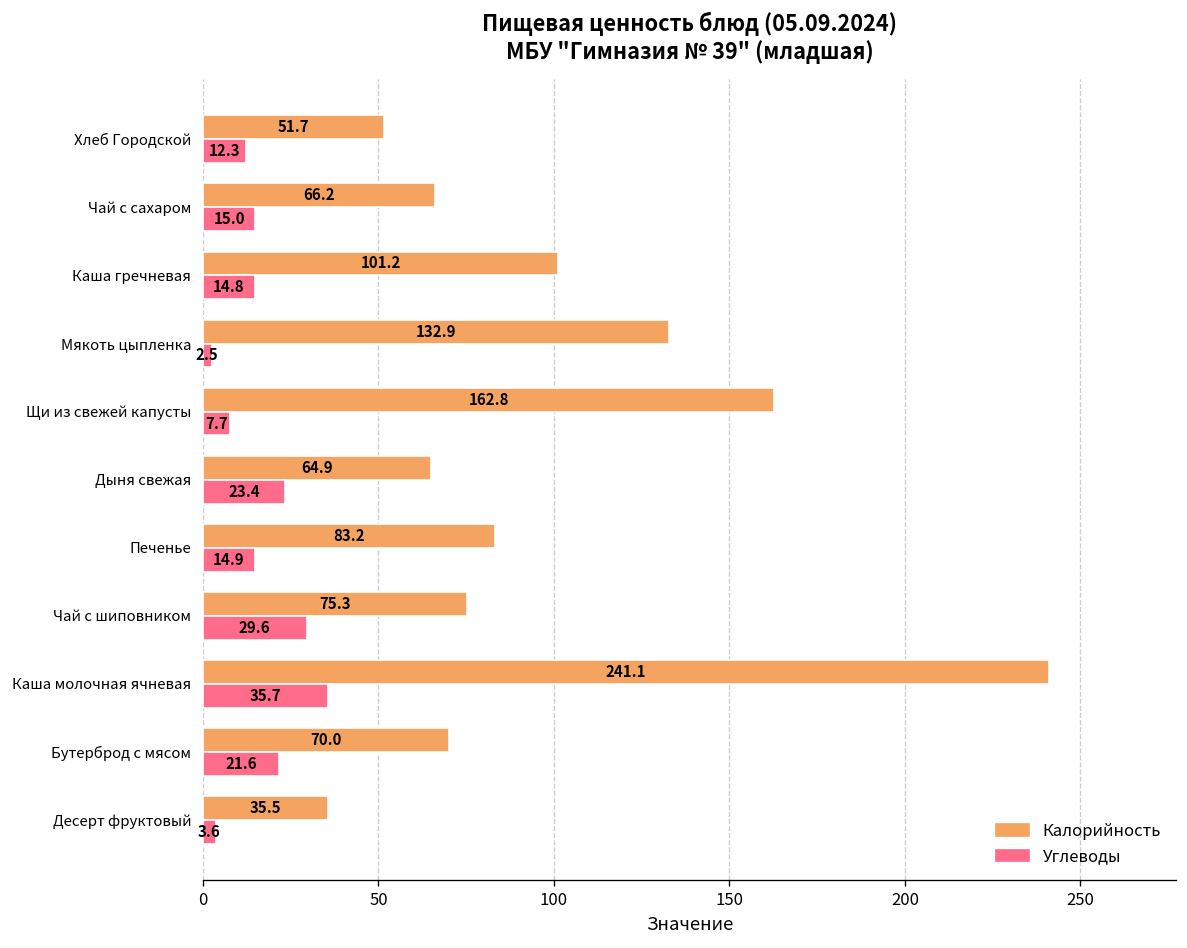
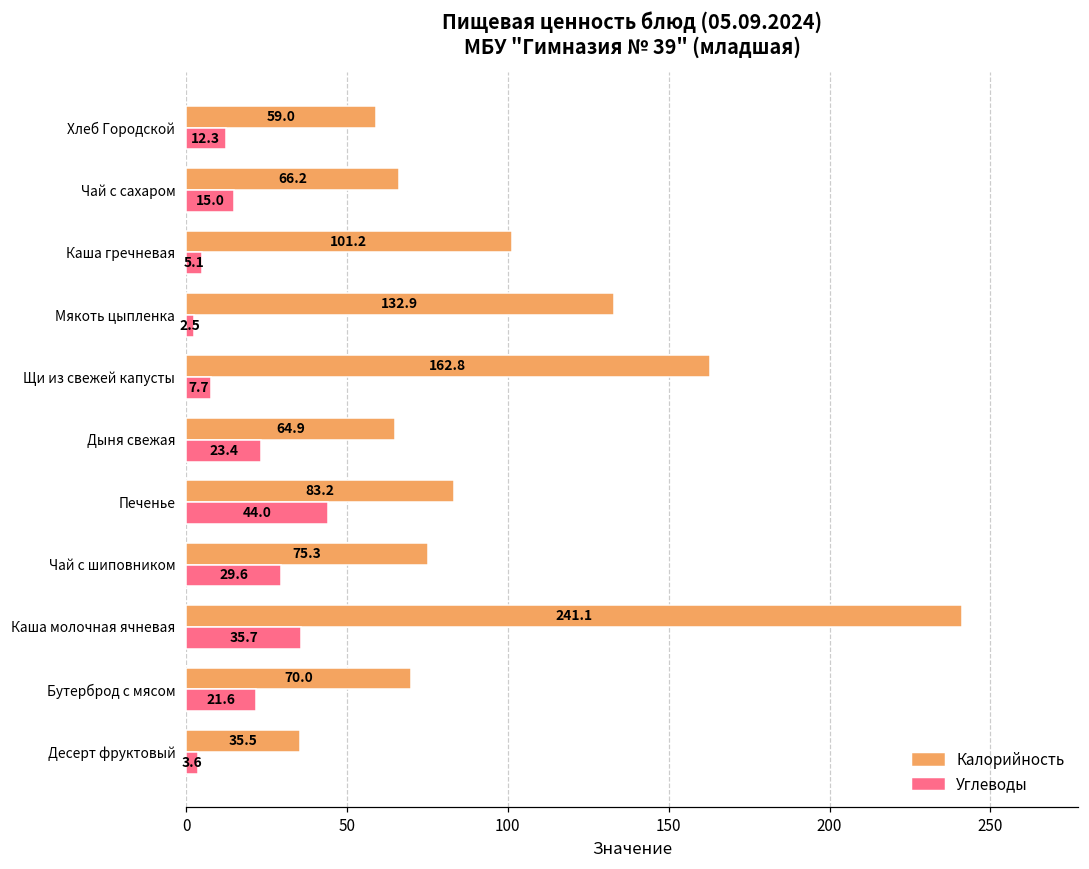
Калорийность, Хлеб Городской: 51.7 -> 59.0
Углеводы, Каша гречневая: 14.8 -> 5.1
Углеводы, Печенье: 14.9 -> 44.0
